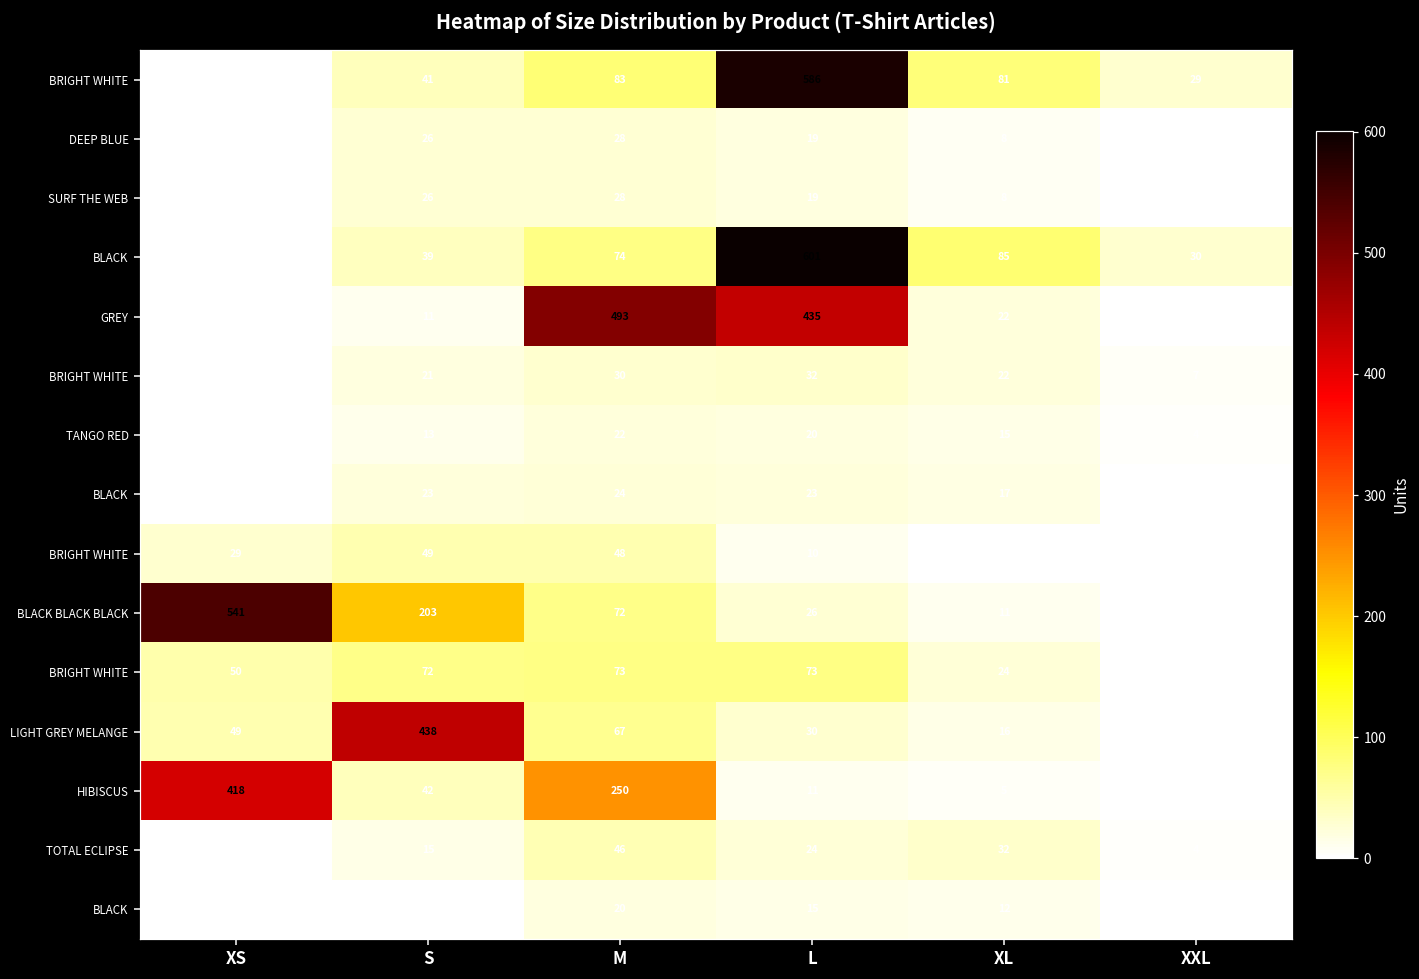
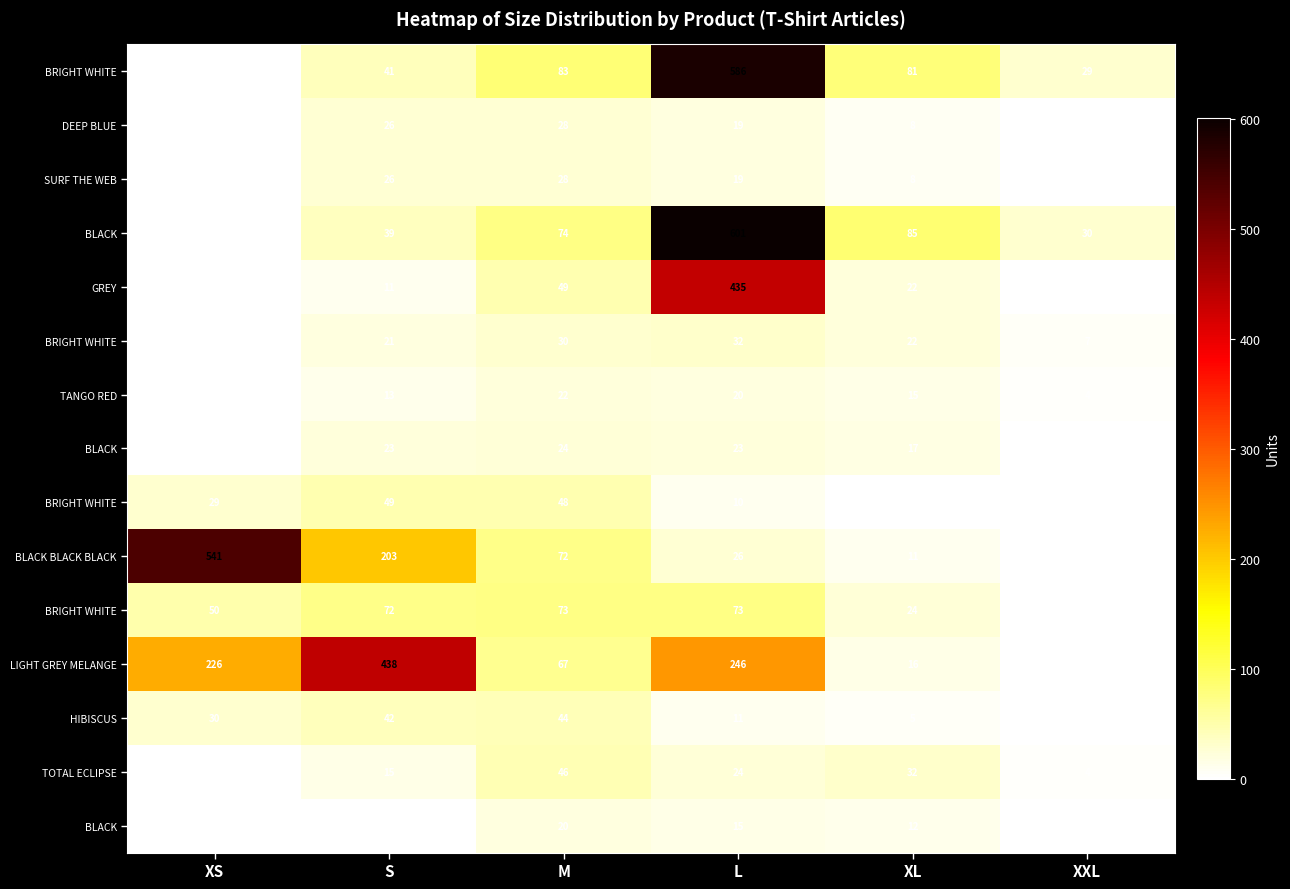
GREY, M: 493 -> 49
LIGHT GREY MELANGE, XS: 49 -> 226
LIGHT GREY MELANGE, L: 30 -> 246
HIBISCUS, XS: 418 -> 30
HIBISCUS, M: 250 -> 44
